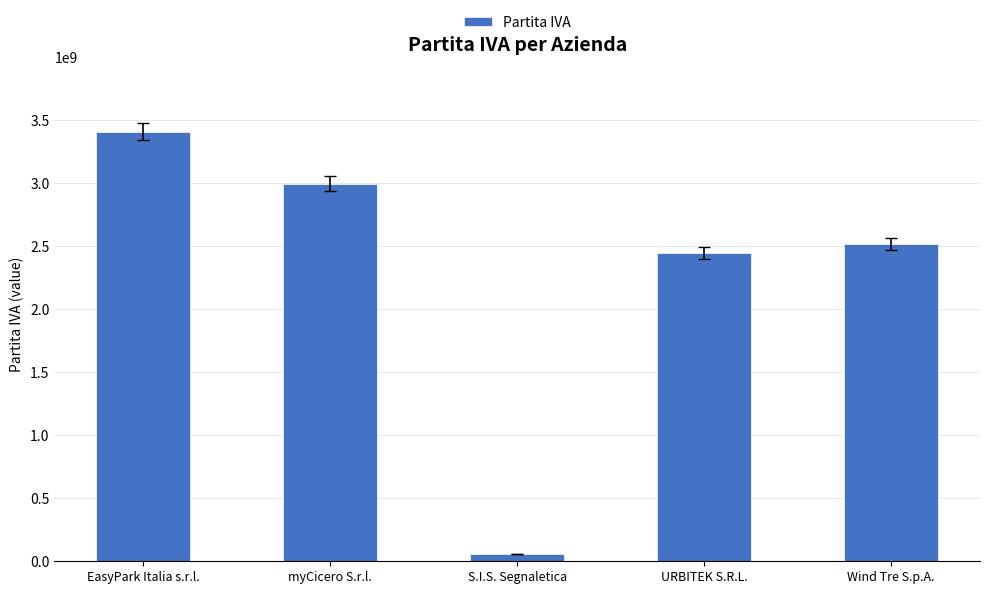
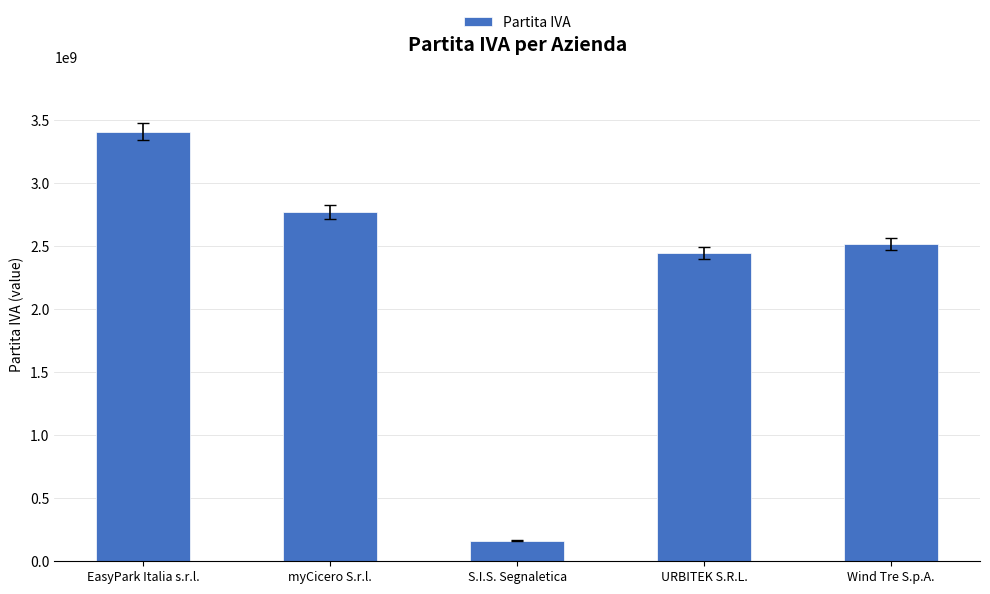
Partita IVA, myCicero S.r.l.: 3000000000 -> 2770000000
Partita IVA, S.I.S. Segnaletica: 60000000 -> 160000000
